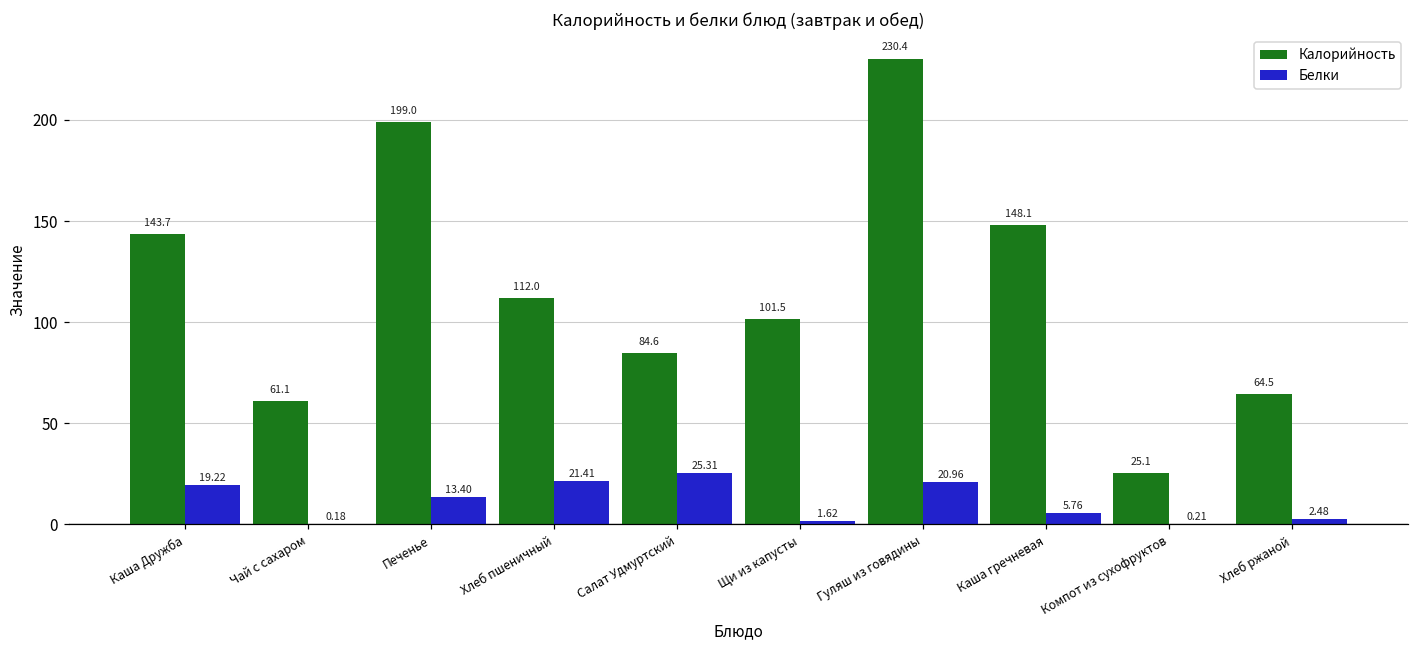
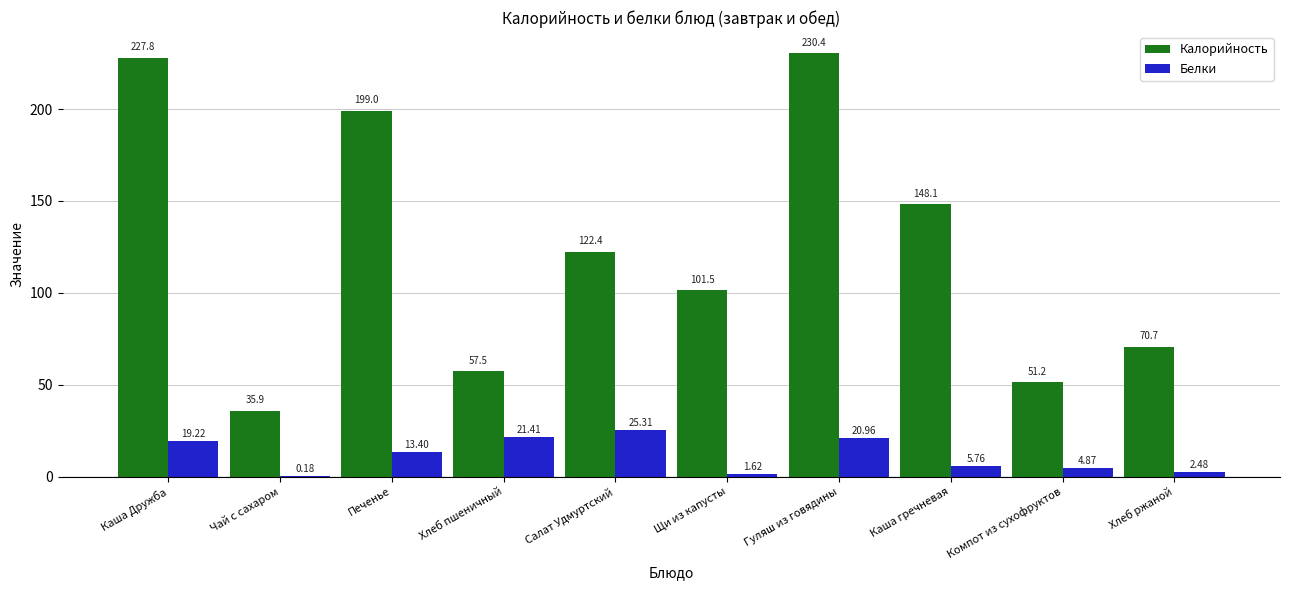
Калорийность, Каша Дружба: 143.7 -> 227.8
Калорийность, Чай с сахаром: 61.1 -> 35.9
Калорийность, Хлеб пшеничный: 112.0 -> 57.5
Калорийность, Салат Удмуртский: 84.6 -> 122.4
Калорийность, Компот из сухофруктов: 25.1 -> 51.2
Белки, Компот из сухофруктов: 0.21 -> 4.87
Калорийность, Хлеб ржаной: 64.5 -> 70.7
